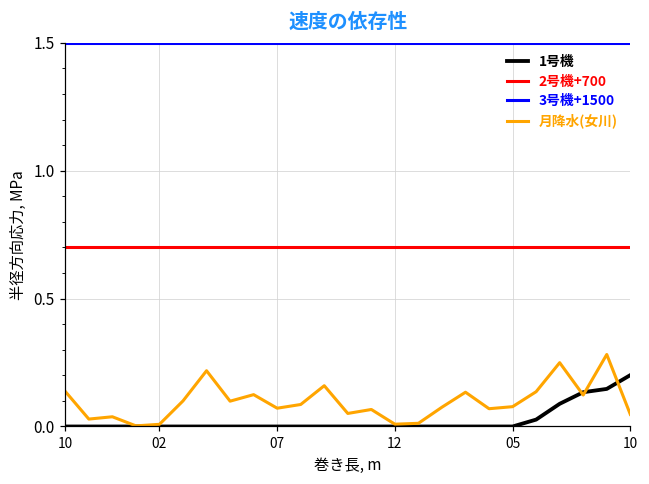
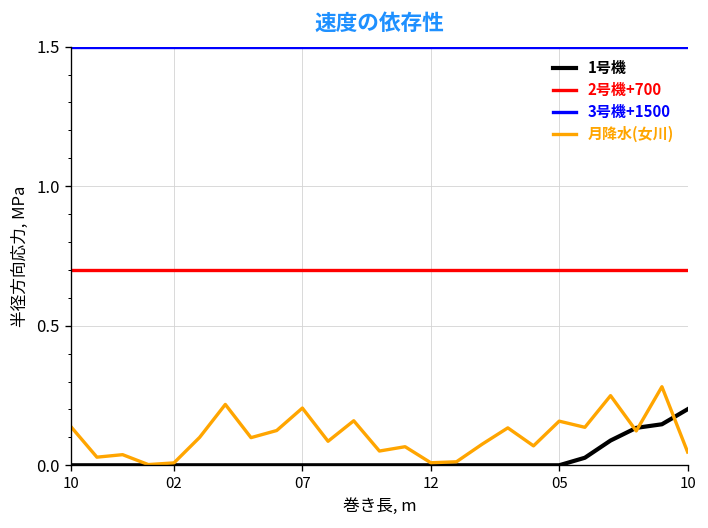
月降水(女川), 07: 0.07 -> 0.21
月降水(女川), 05: 0.08 -> 0.16
